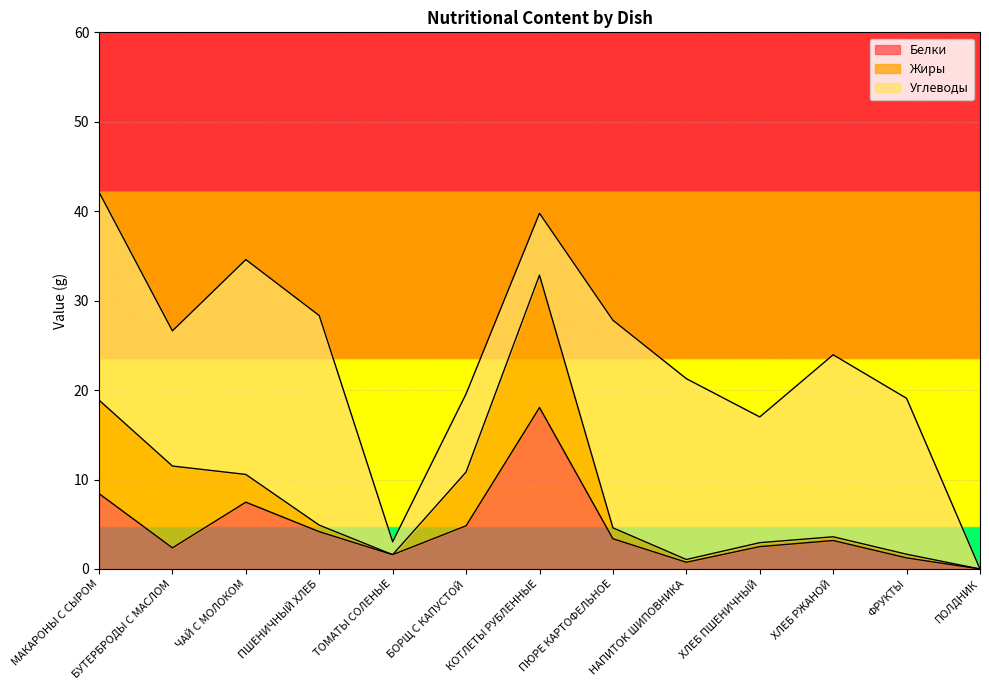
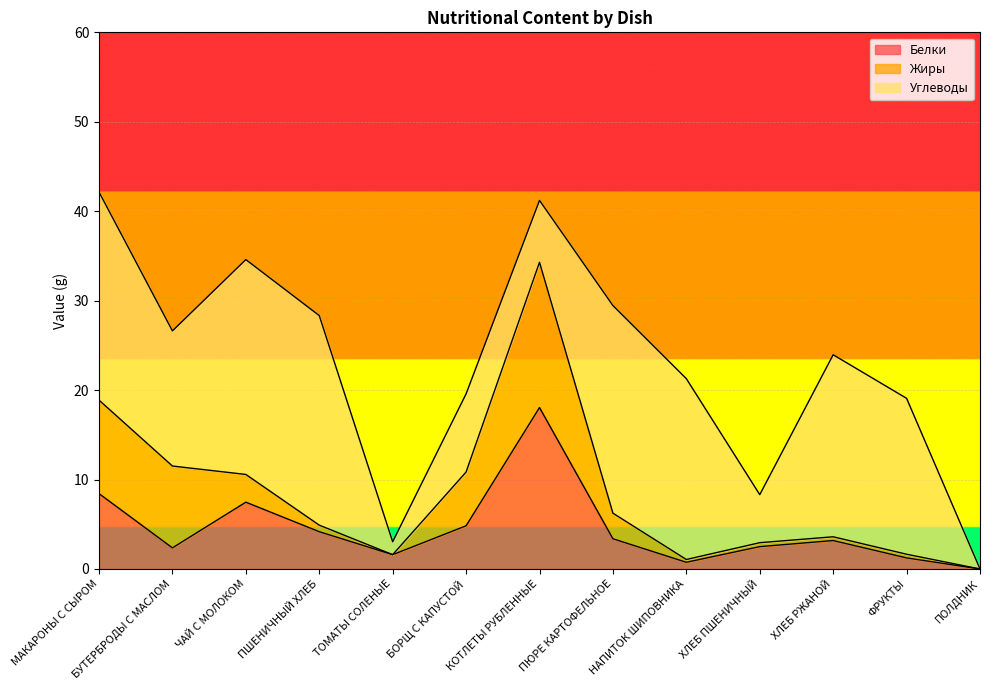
Жиры, КОТЛЕТЫ РУБЛЕННЫЕ: 15 -> 16
Жиры, ПЮРЕ КАРТОФЕЛЬНОЕ: 1 -> 3
Углеводы, ХЛЕБ ПШЕНИЧНЫЙ: 14 -> 5
